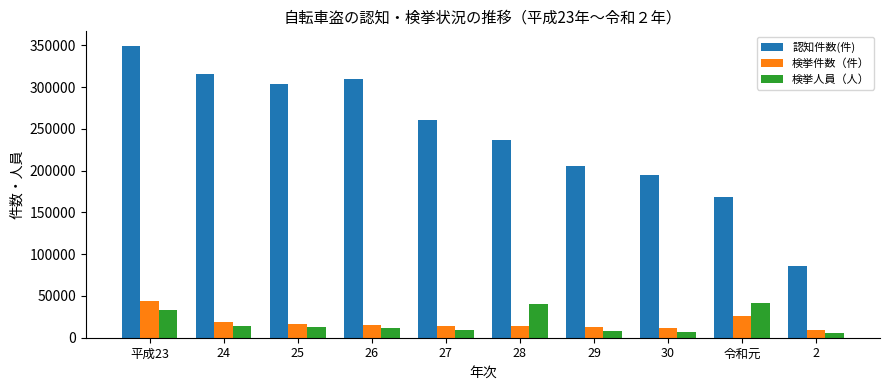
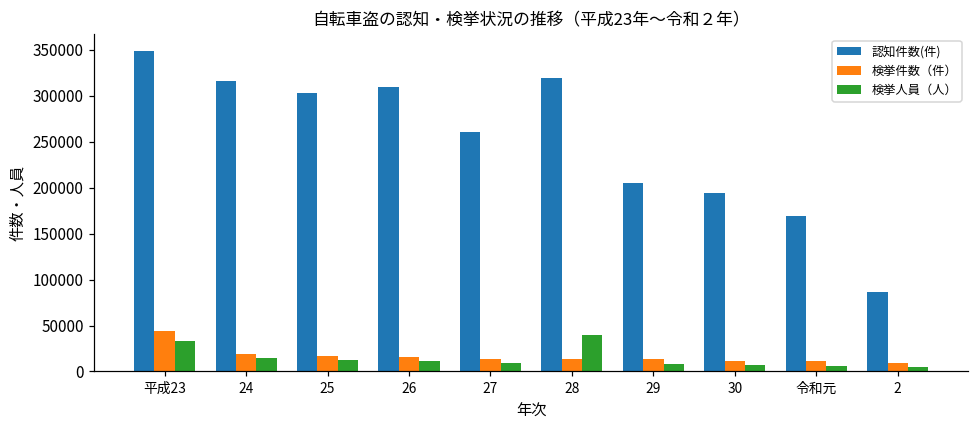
認知件数(件), 28: 240000 -> 320000
検挙件数（件）, 令和元: 30000 -> 10000
検挙人員（人）, 令和元: 40000 -> 10000
